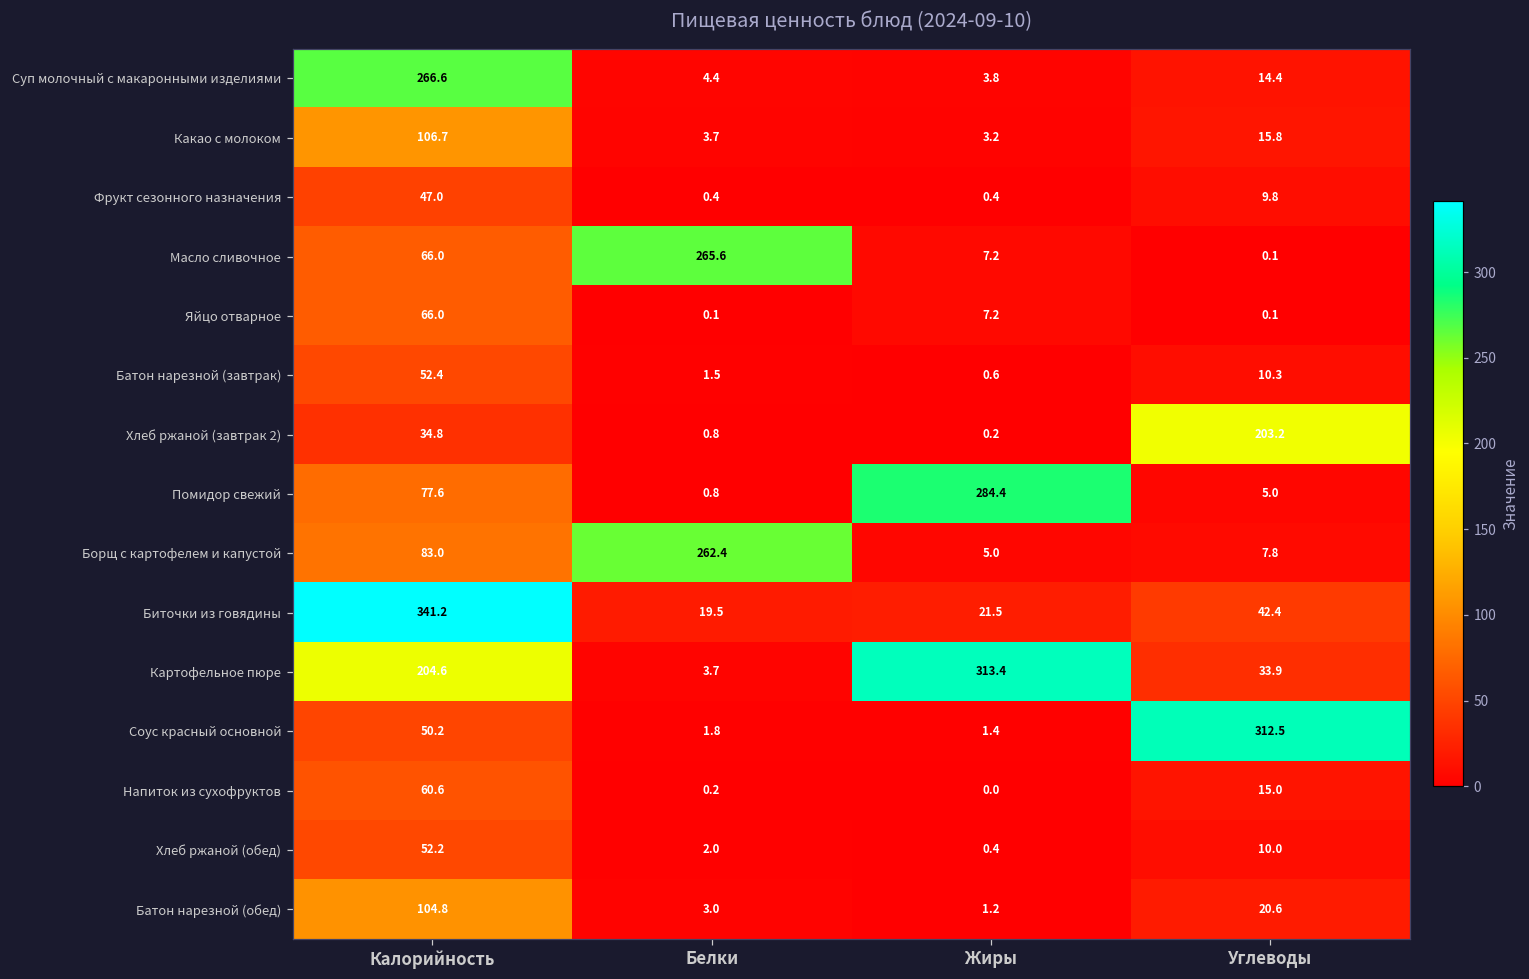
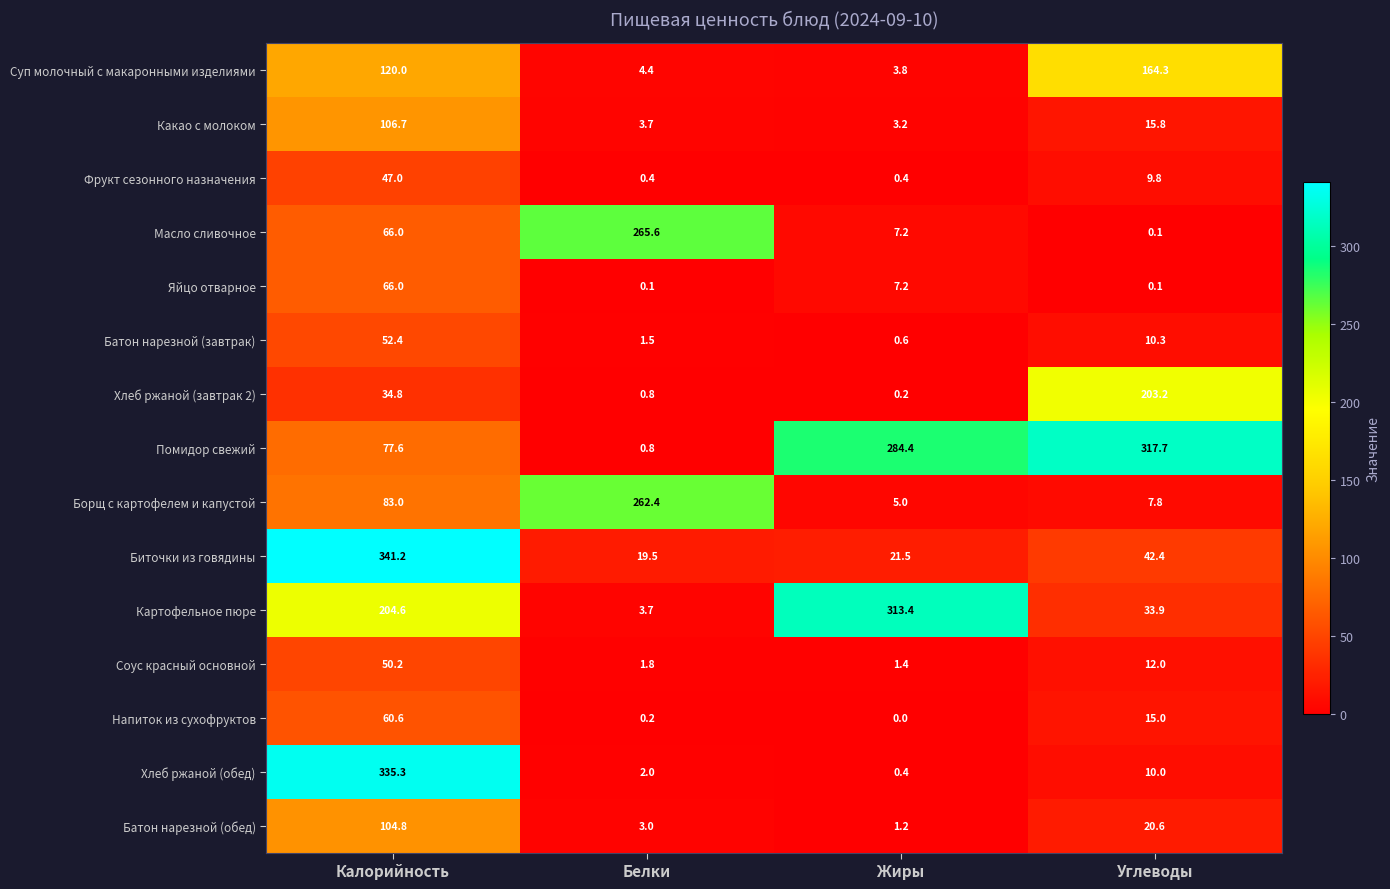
Суп молочный с макаронными изделиями, Калорийность: 266.6 -> 120.0
Суп молочный с макаронными изделиями, Углеводы: 14.4 -> 164.3
Помидор свежий, Углеводы: 5.0 -> 317.7
Соус красный основной, Углеводы: 312.5 -> 12.0
Хлеб ржаной (обед), Калорийность: 52.2 -> 335.3
